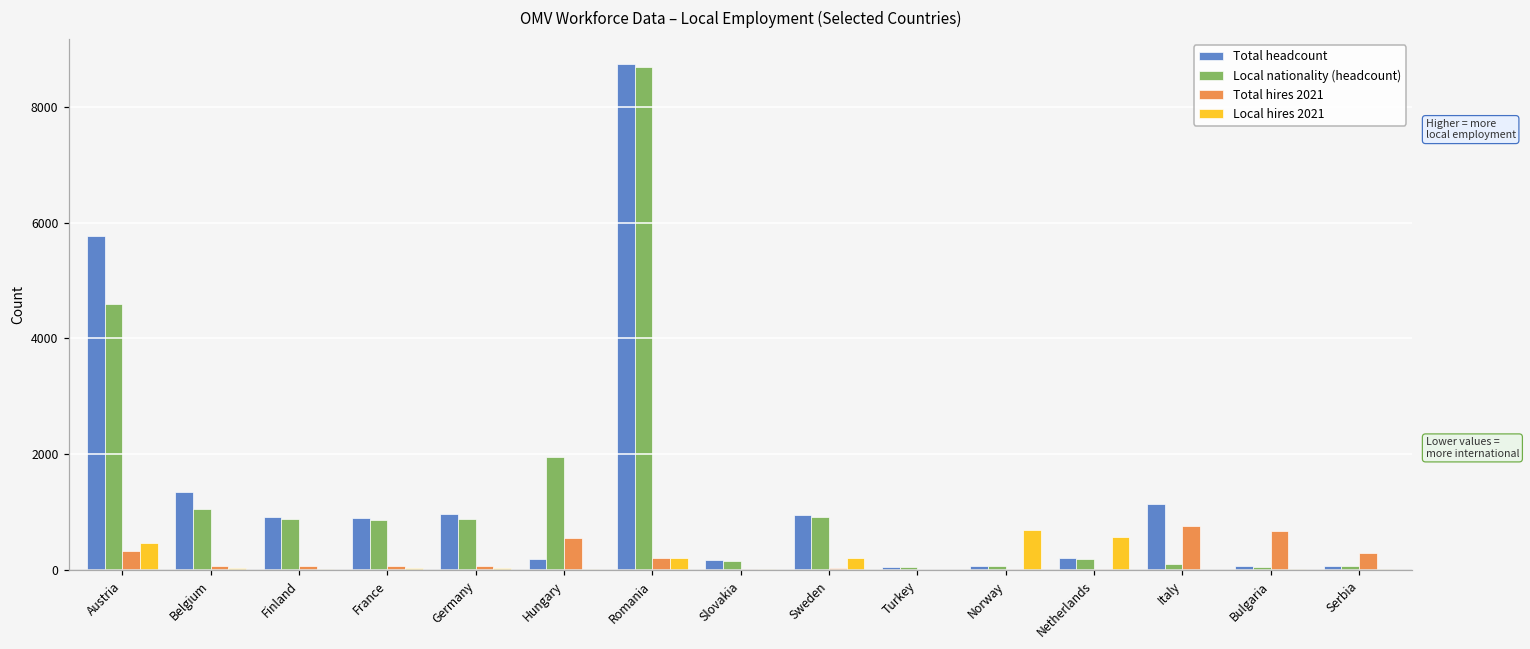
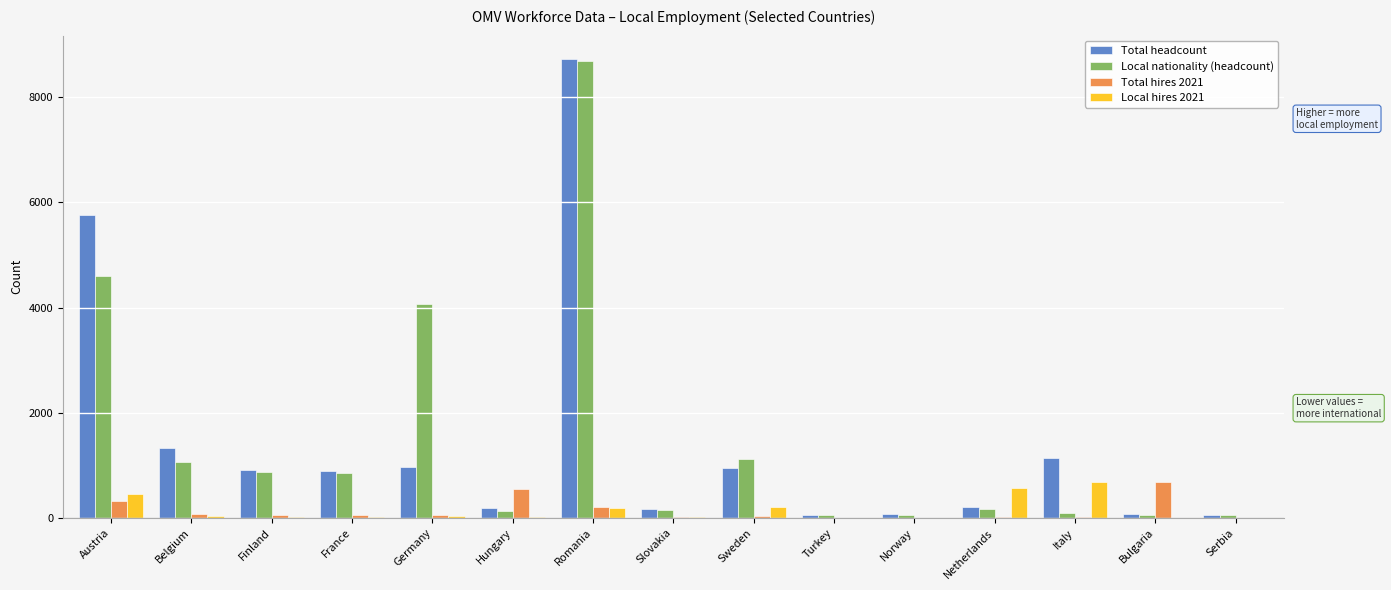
Local nationality (headcount), Germany: 900 -> 4100
Local nationality (headcount), Hungary: 1900 -> 100
Local nationality (headcount), Sweden: 900 -> 1100
Local hires 2021, Norway: 700 -> 0
Total hires 2021, Italy: 800 -> 0
Local hires 2021, Italy: 0 -> 700
Total hires 2021, Serbia: 300 -> 0
